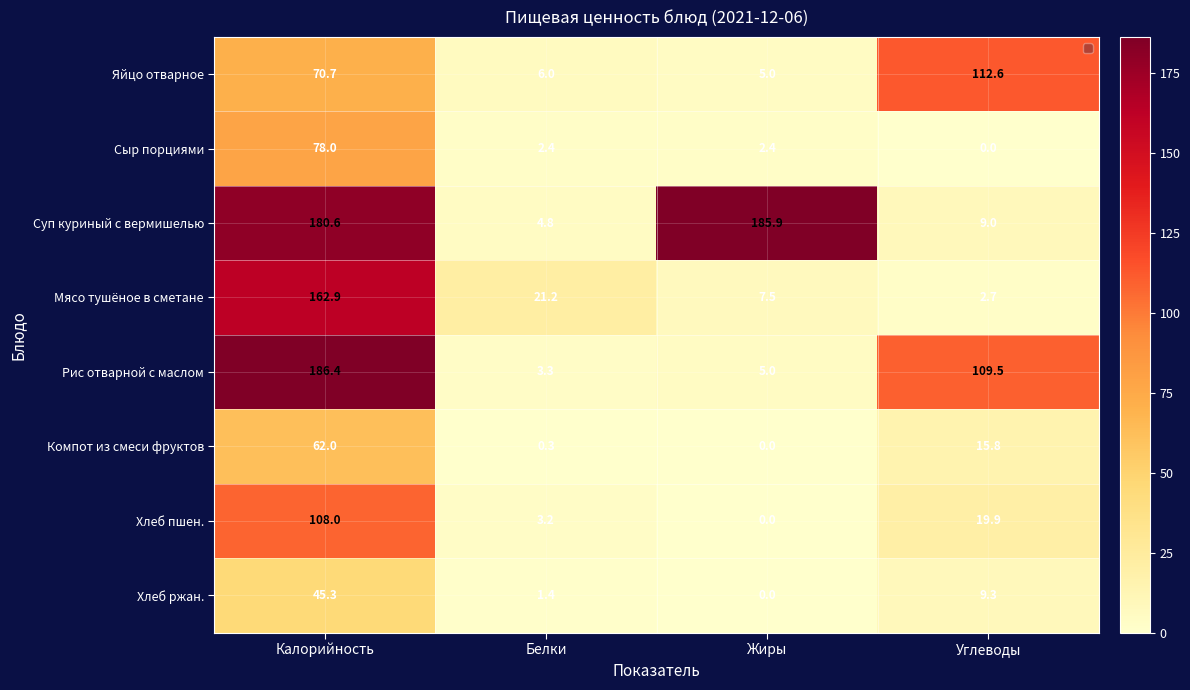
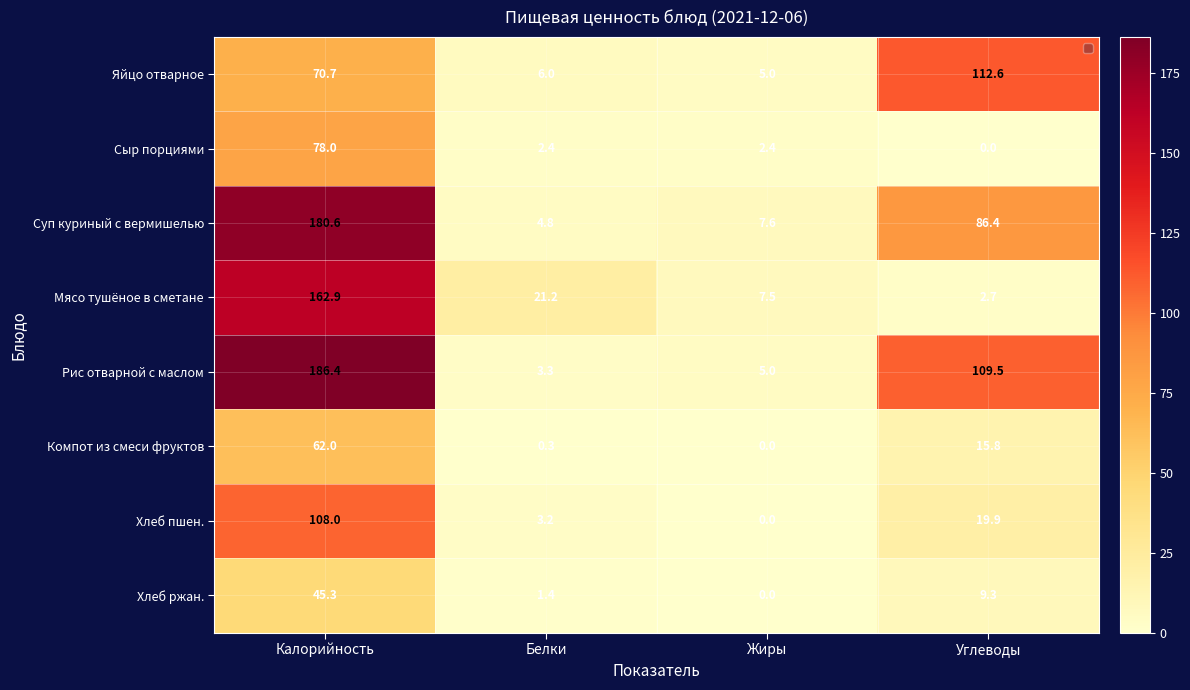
Суп куриный с вермишелью, Жиры: 185.9 -> 7.6
Суп куриный с вермишелью, Углеводы: 9.0 -> 86.4
